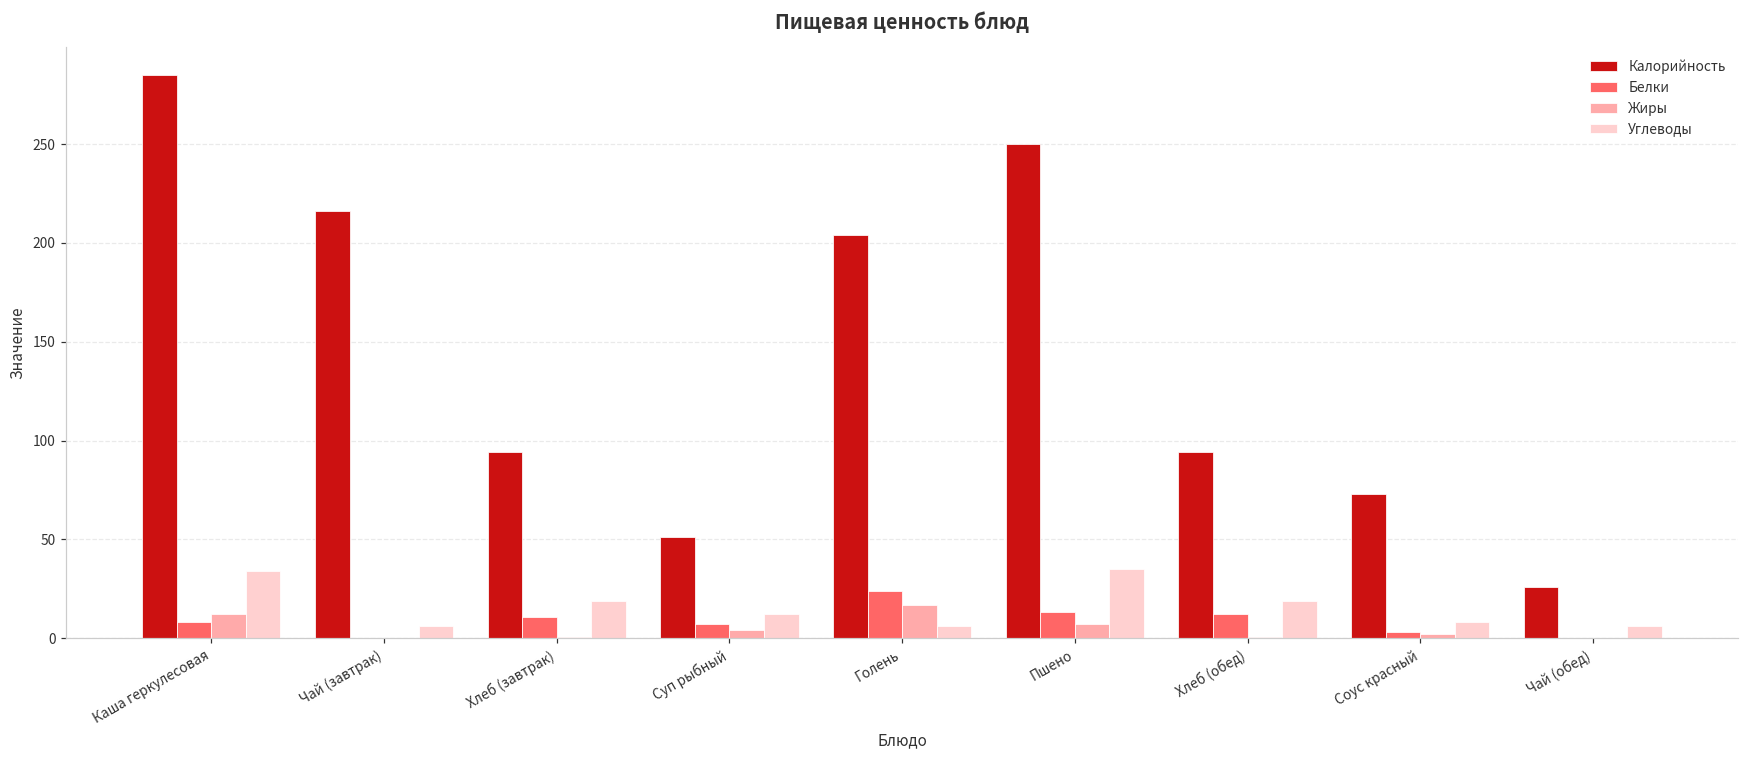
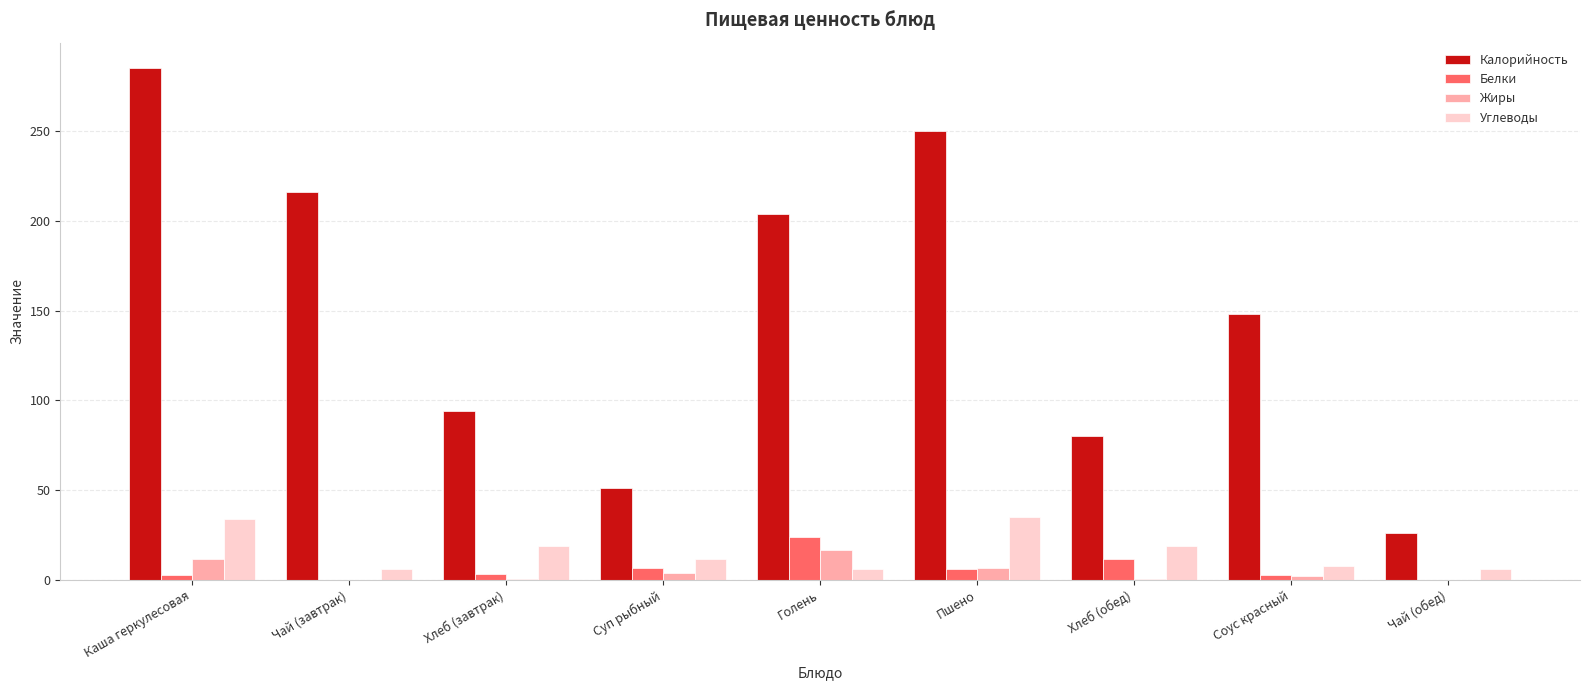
Белки, Каша геркулесовая: 8 -> 3
Белки, Хлеб (завтрак): 11 -> 3
Белки, Пшено: 13 -> 6
Калорийность, Хлеб (обед): 94 -> 80
Калорийность, Соус красный: 73 -> 148
